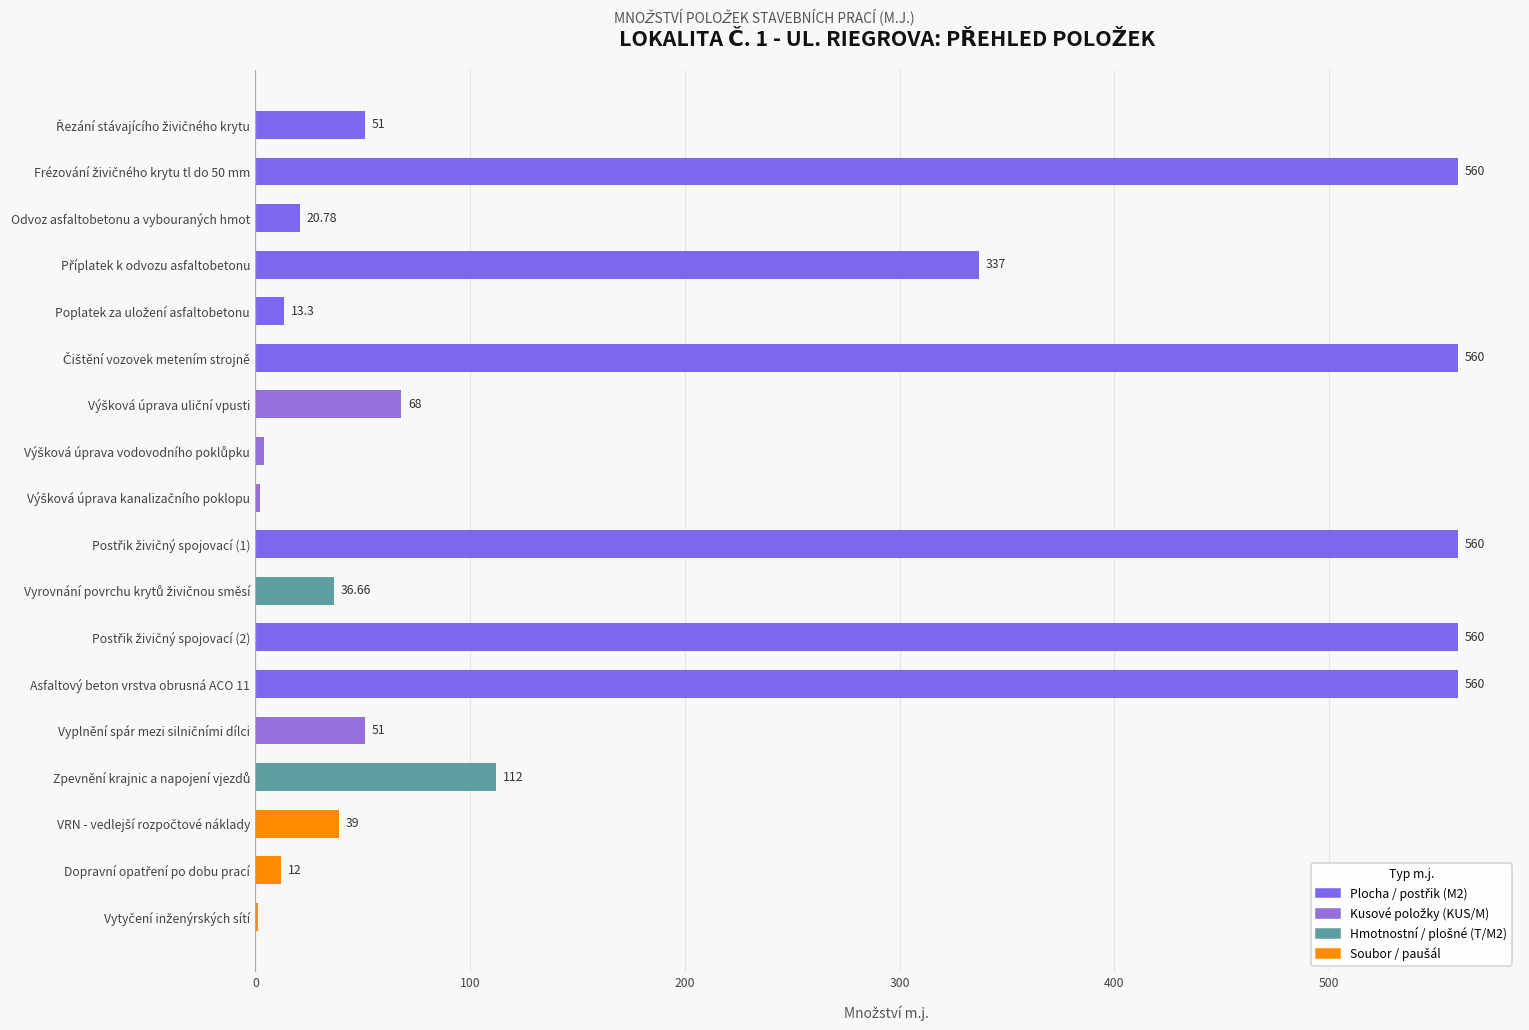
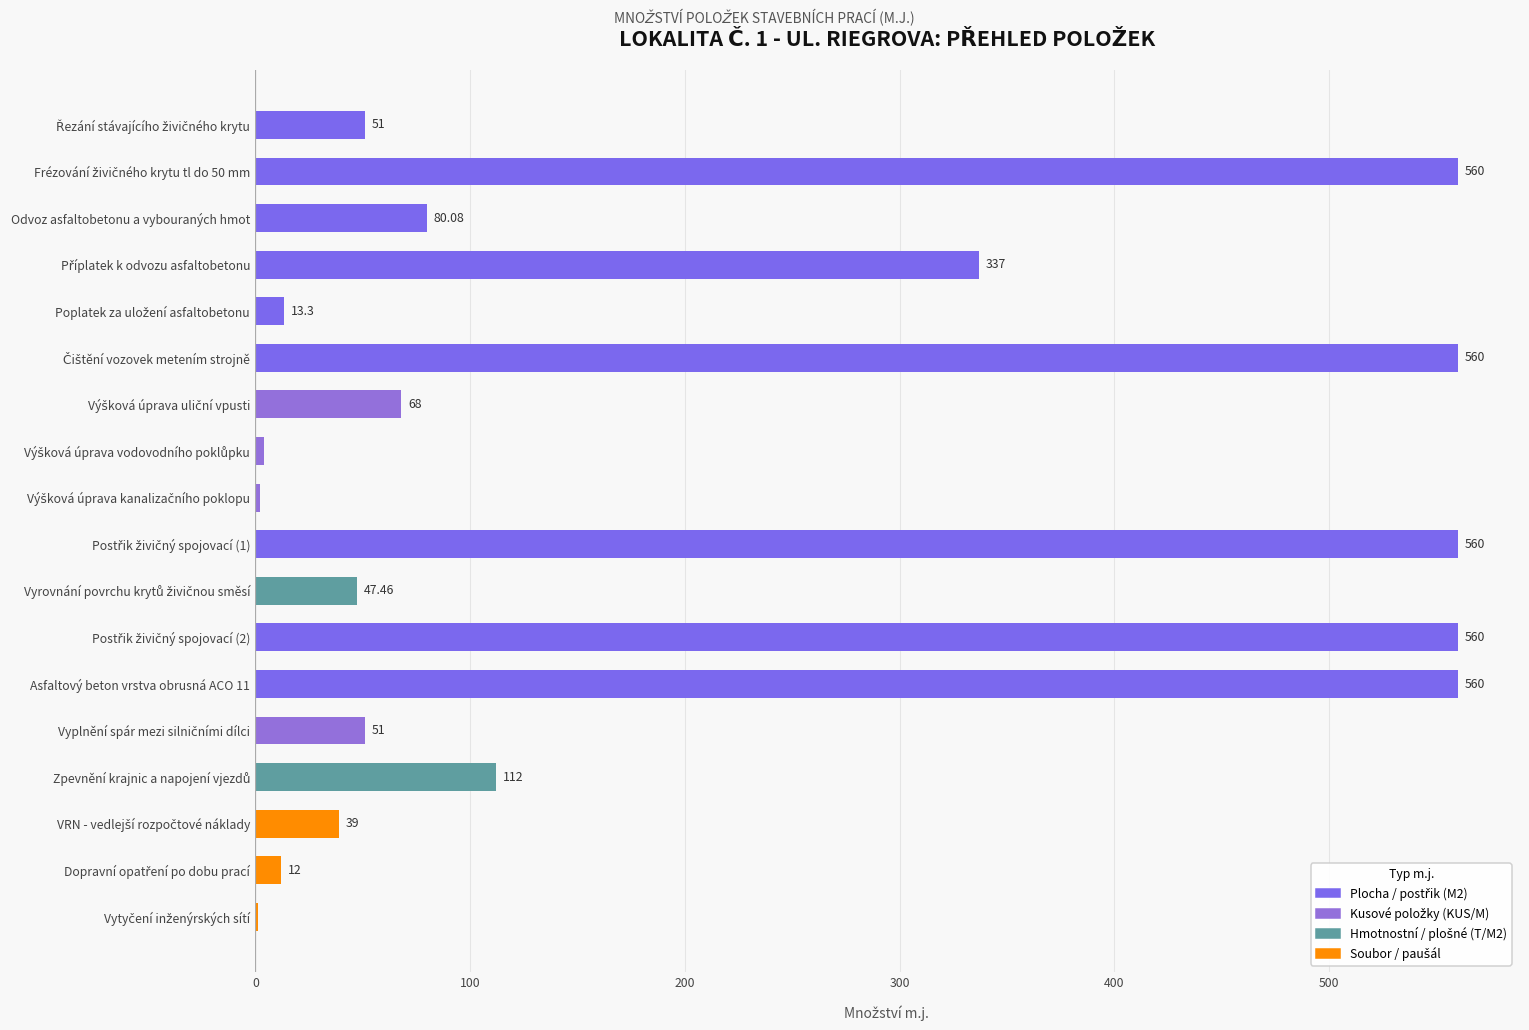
Odvoz asfaltobetonu a vybouraných hmot: 20.78 -> 80.08
Vyrovnání povrchu krytů živičnou směsí: 36.66 -> 47.46
